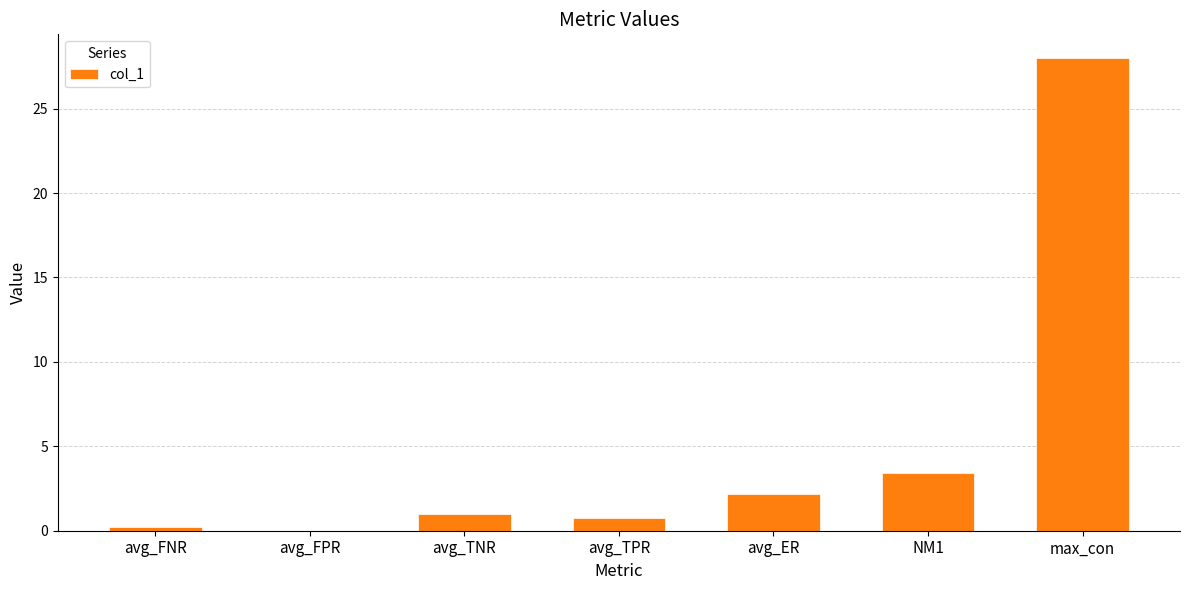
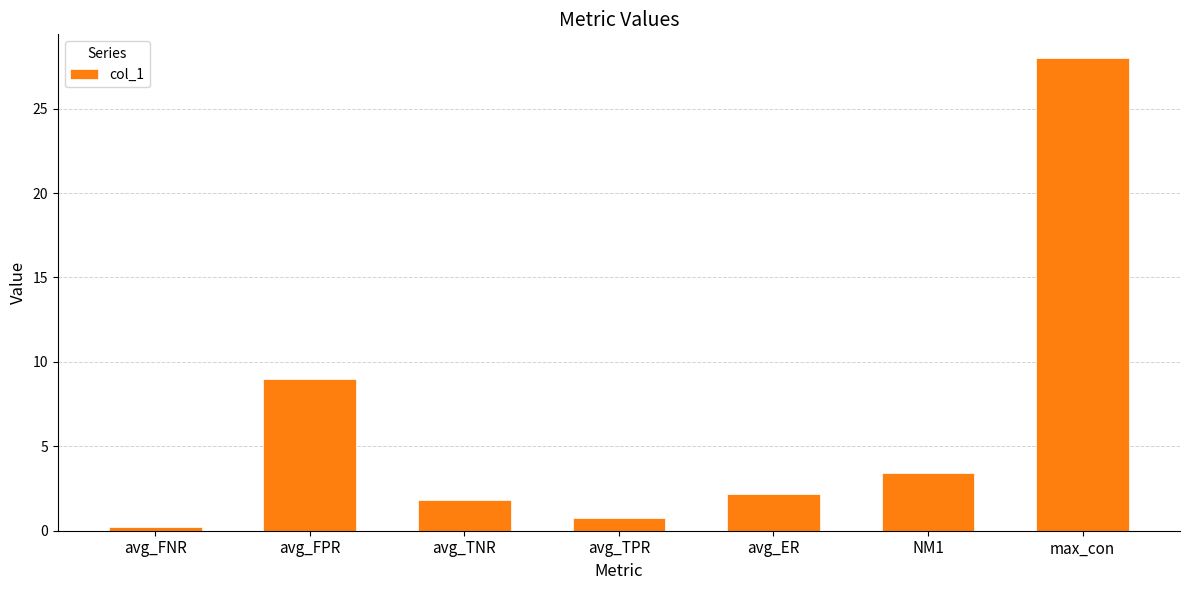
avg_FPR: 0 -> 9
avg_TNR: 1.0 -> 1.8
